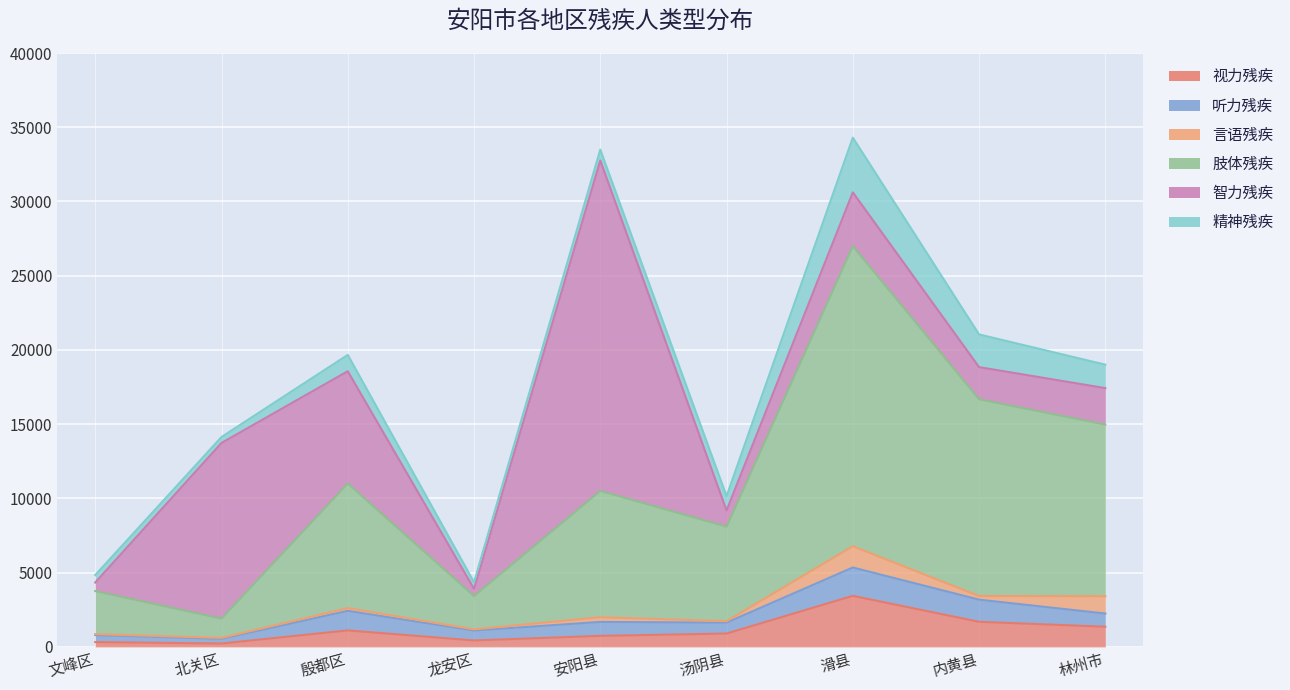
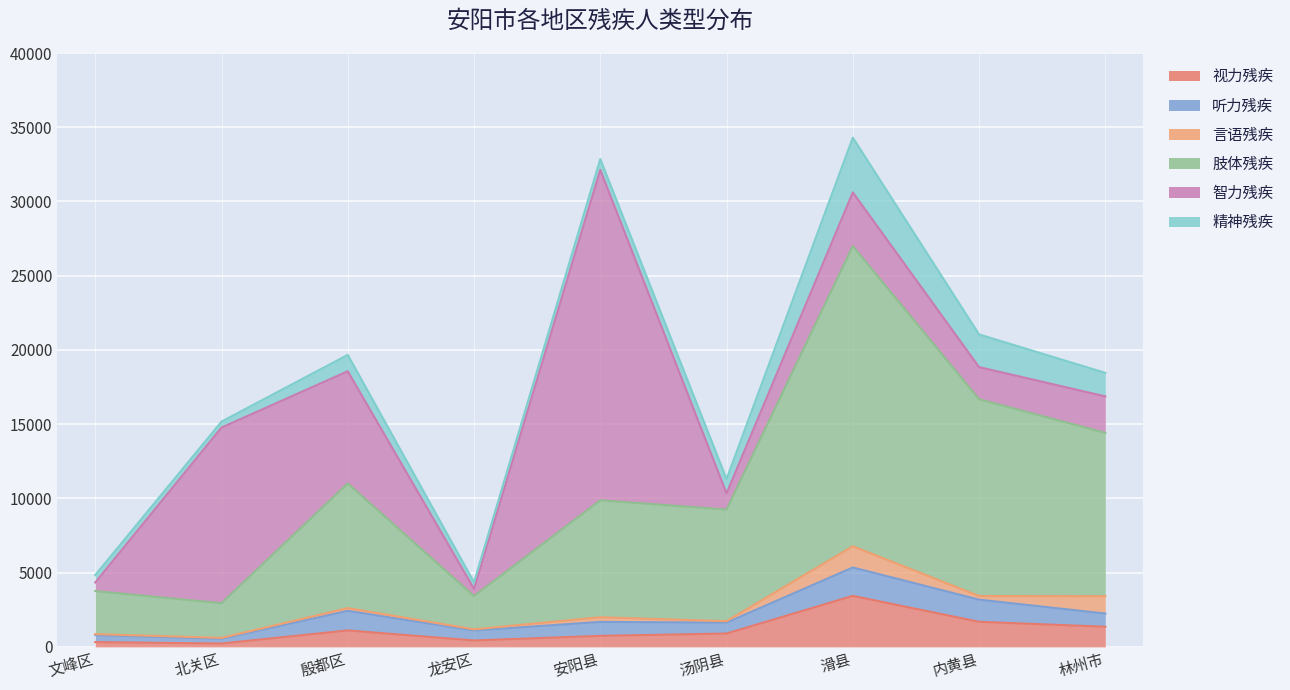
肢体残疾, 北关区: 1300 -> 2300
肢体残疾, 安阳县: 8500 -> 7900
肢体残疾, 汤阴县: 6400 -> 7500
肢体残疾, 林州市: 11600 -> 11000
